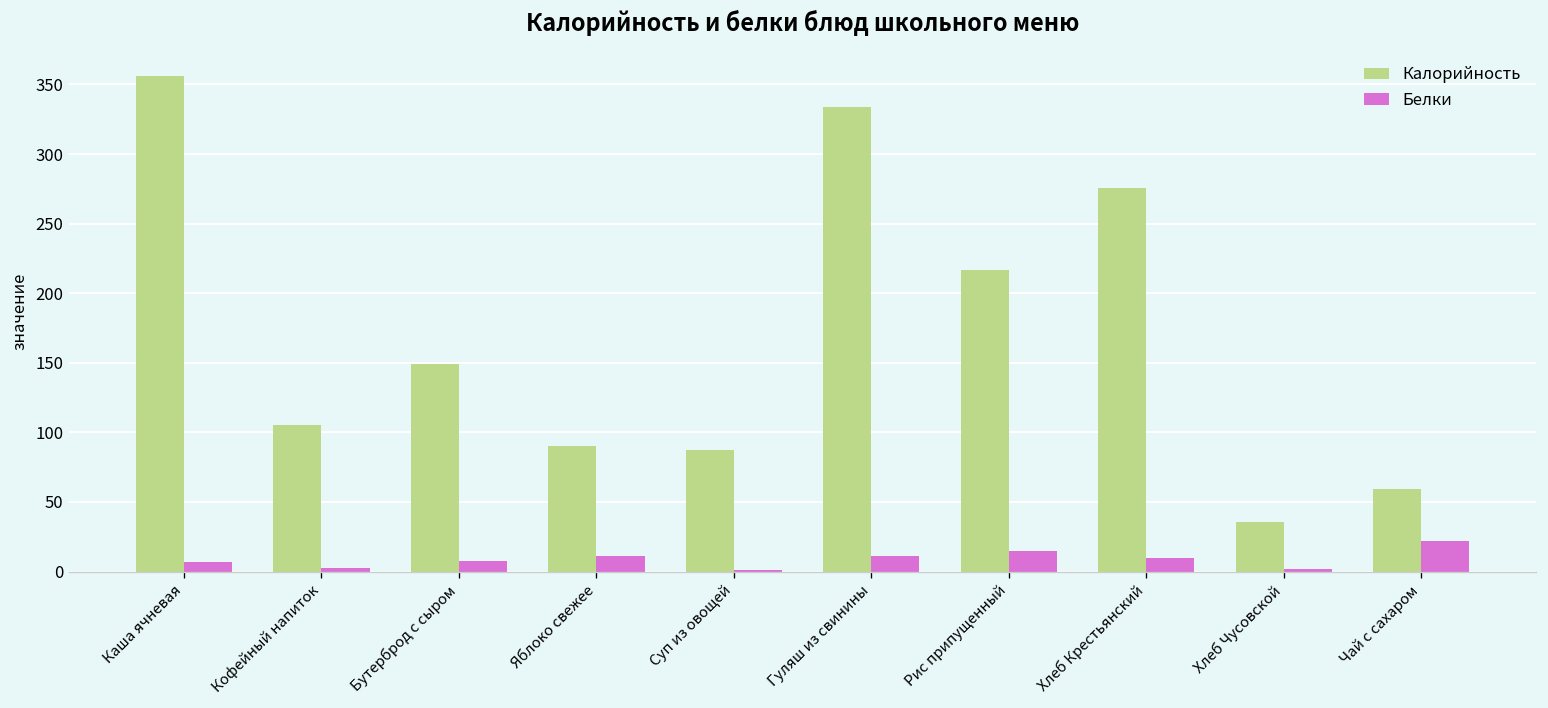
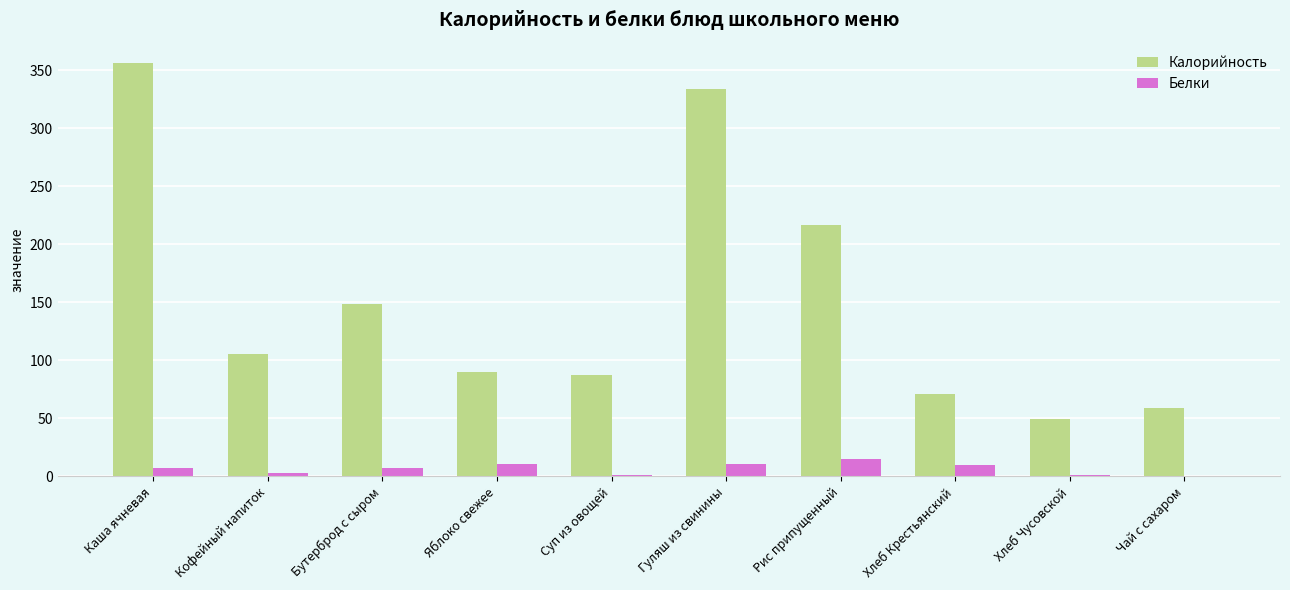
Калорийность, Хлеб Крестьянский: 276 -> 71
Калорийность, Хлеб Чусовской: 36 -> 50
Белки, Чай с сахаром: 22 -> 0
